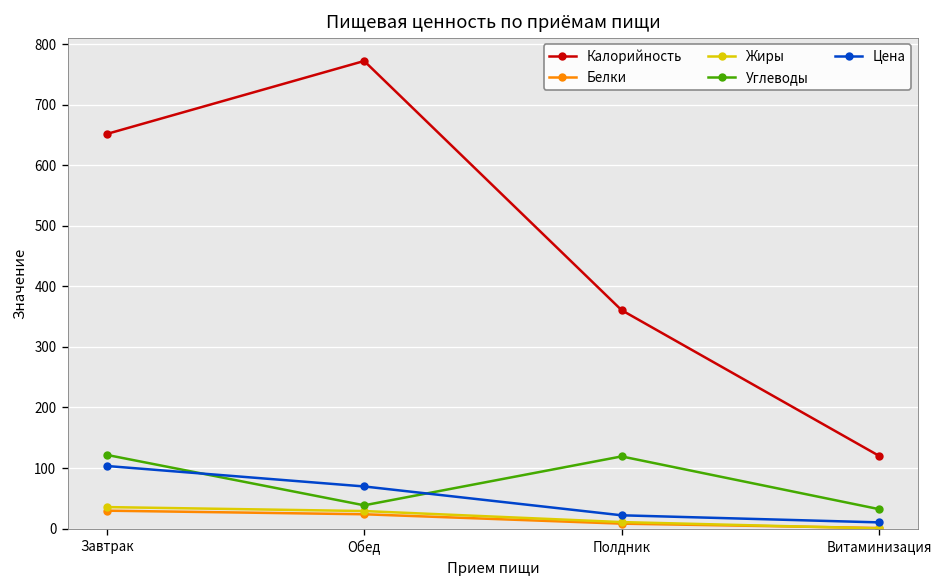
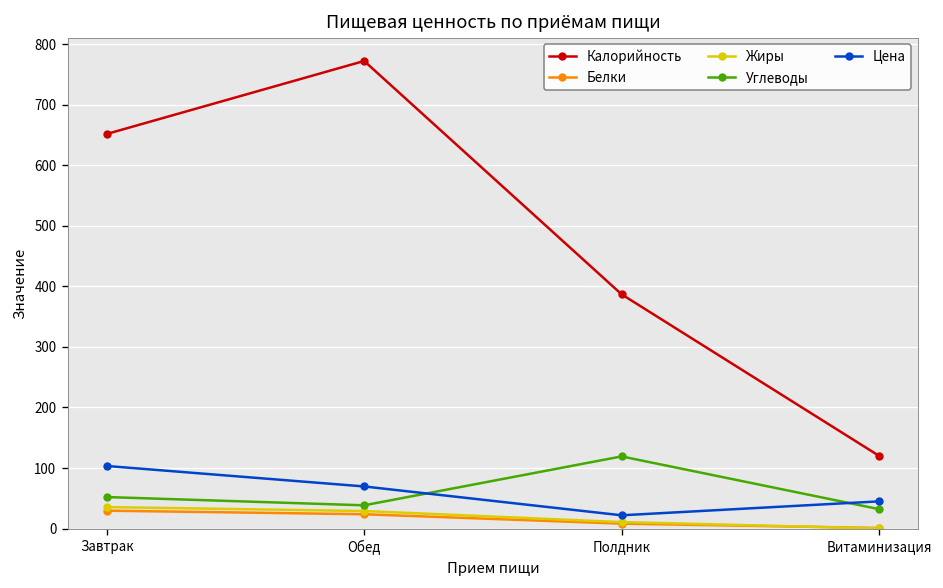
Углеводы, Завтрак: 120 -> 50
Калорийность, Полдник: 360 -> 390
Цена, Витаминизация: 10 -> 50
